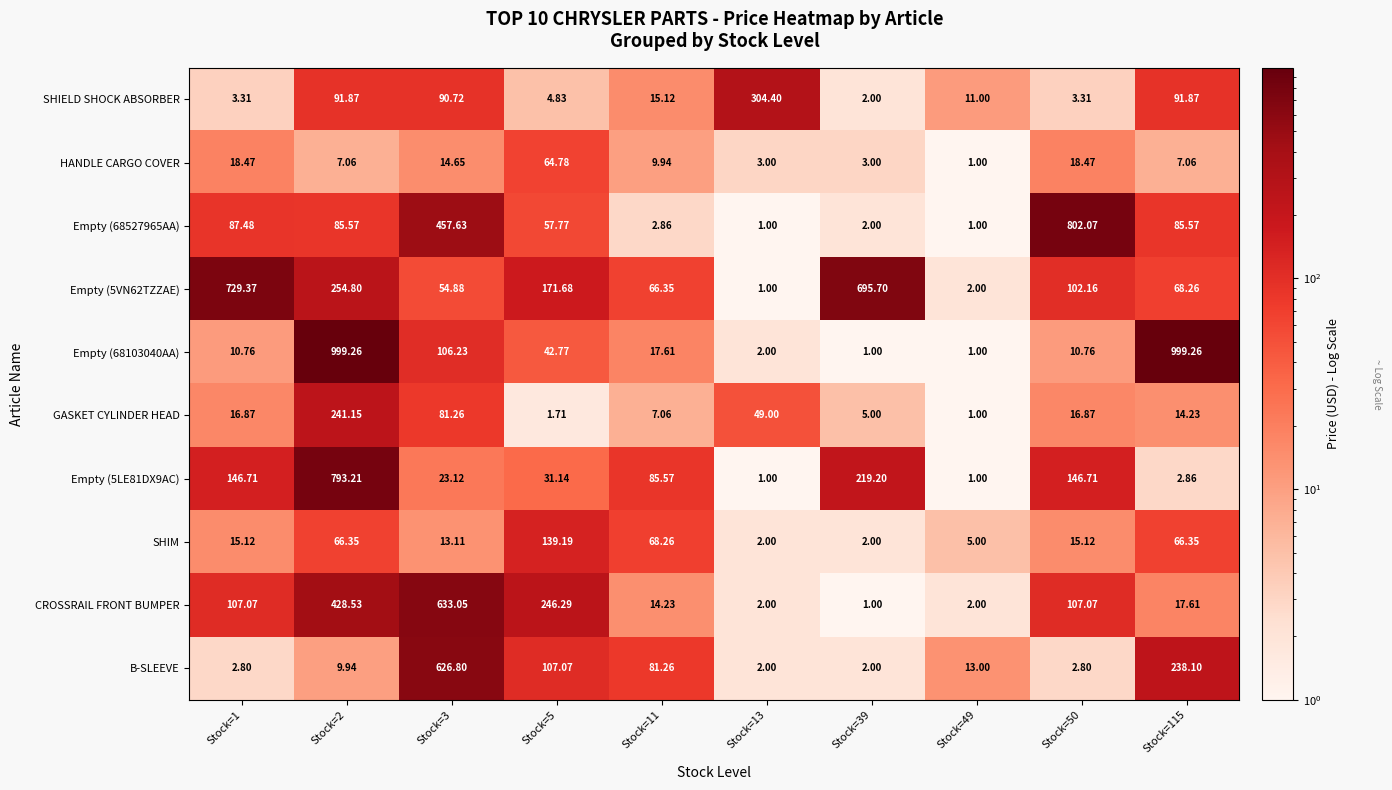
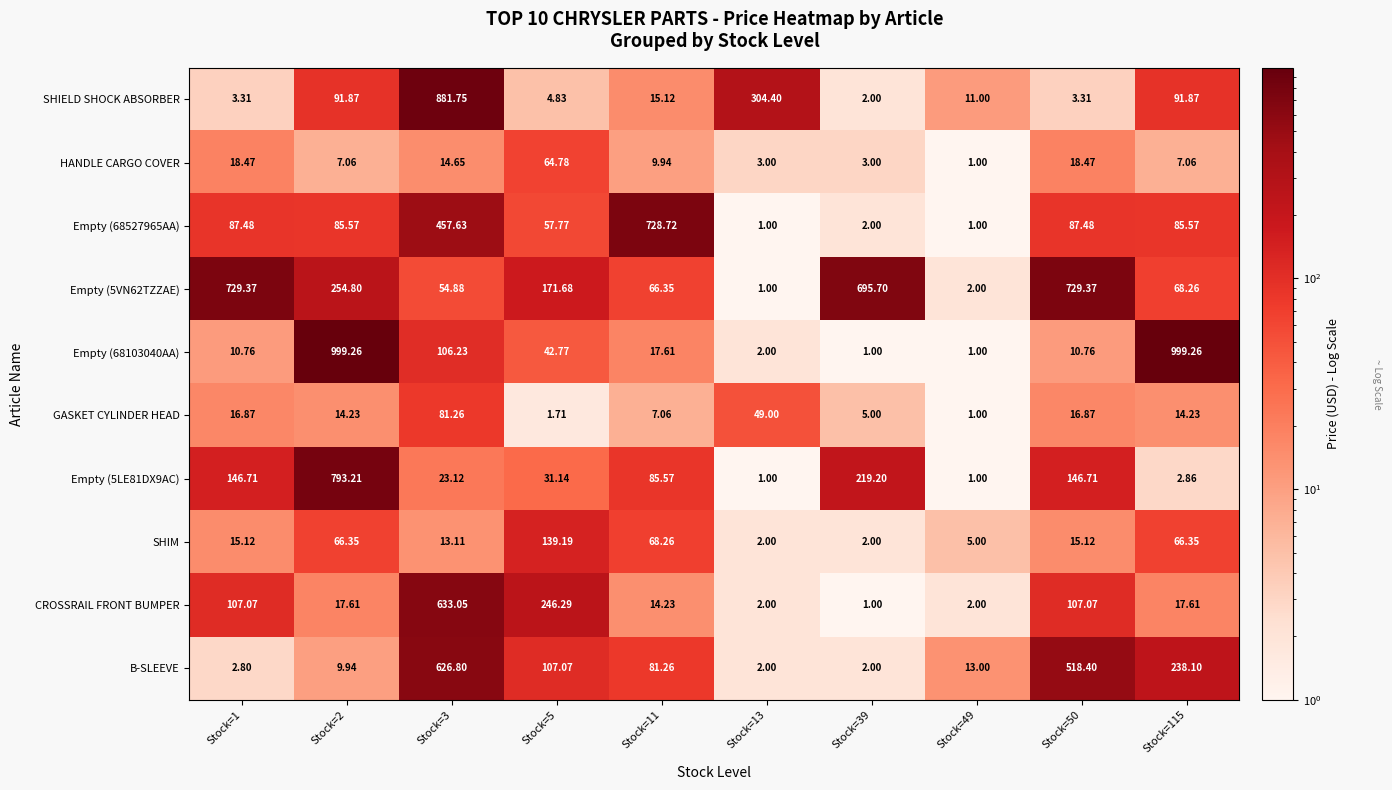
SHIELD SHOCK ABSORBER, Stock=3: 90.72 -> 881.75
Empty (68527965AA), Stock=11: 2.86 -> 728.72
Empty (68527965AA), Stock=50: 802.07 -> 87.48
Empty (5VN62TZZAE), Stock=50: 102.16 -> 729.37
GASKET CYLINDER HEAD, Stock=2: 241.15 -> 14.23
CROSSRAIL FRONT BUMPER, Stock=2: 428.53 -> 17.61
B-SLEEVE, Stock=50: 2.80 -> 518.40
